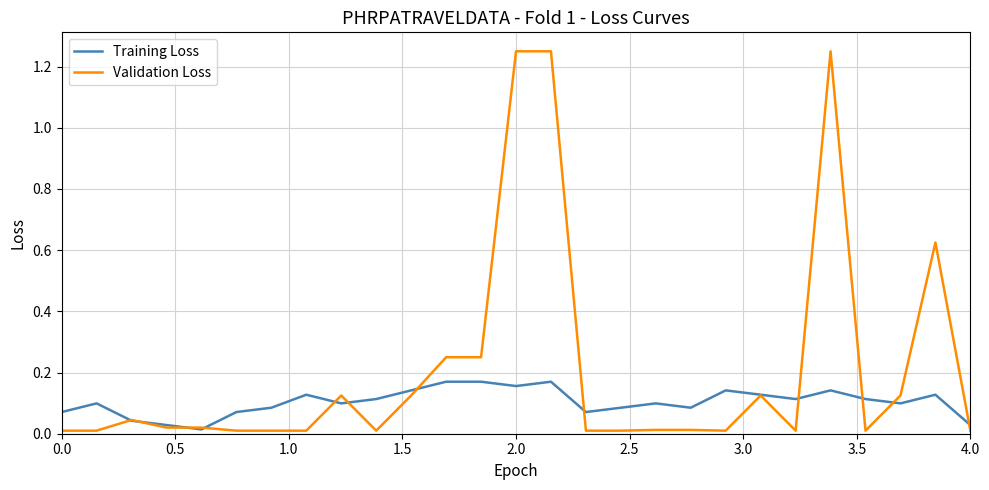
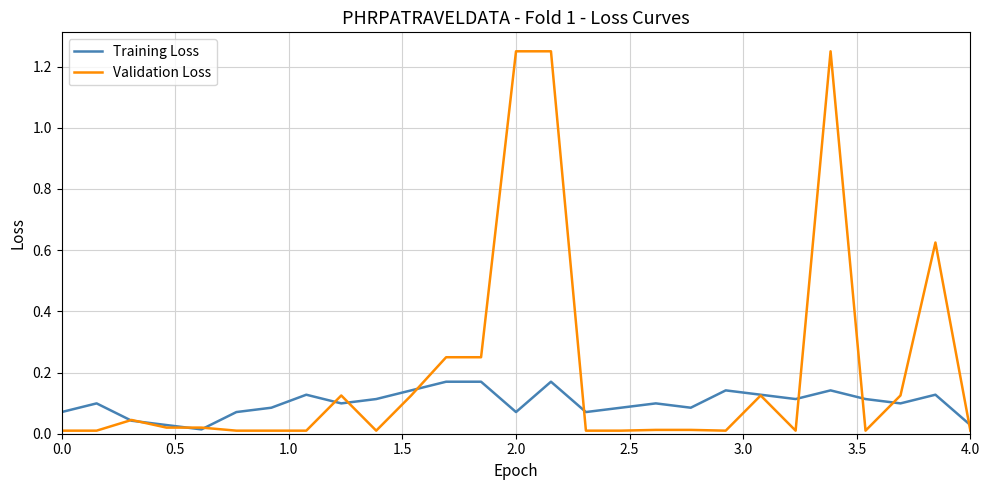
Training Loss, 2.0: 0.16 -> 0.07
